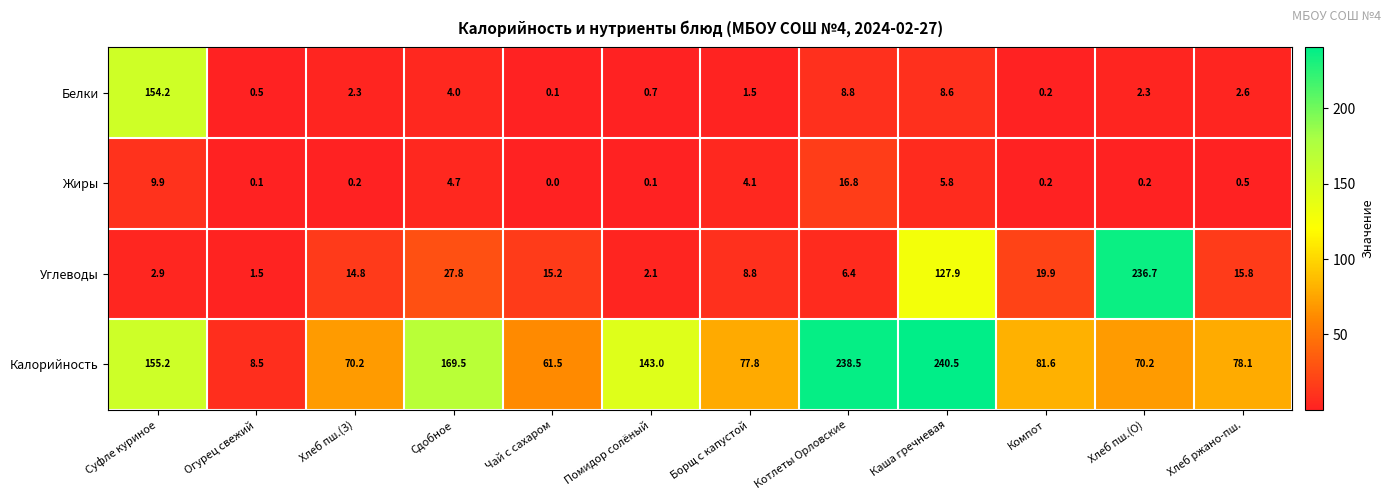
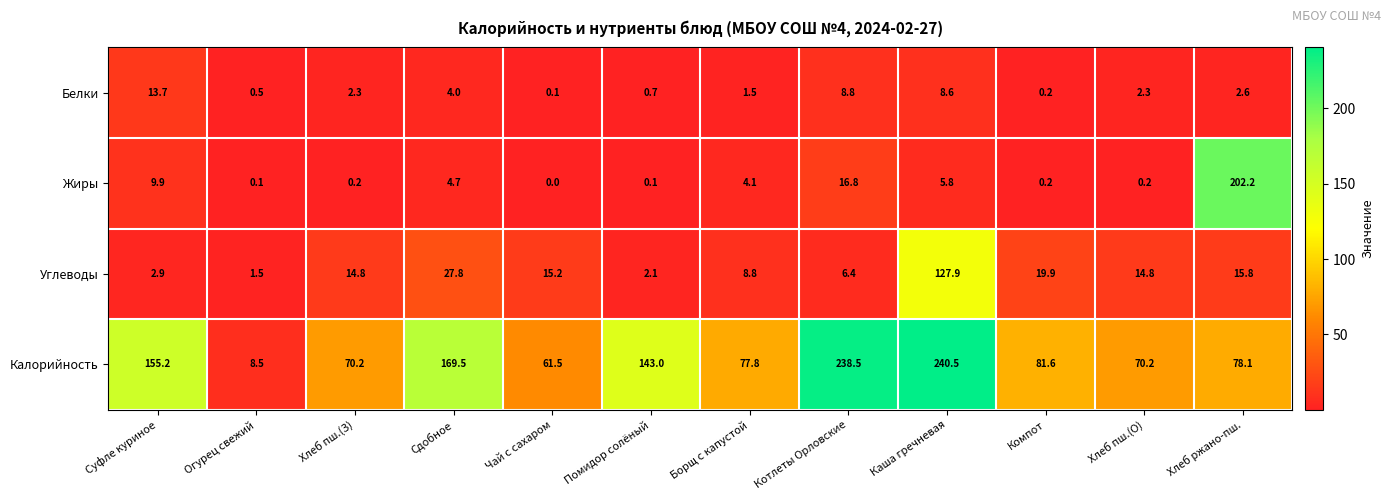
Белки, Суфле куриное: 154.2 -> 13.7
Жиры, Хлеб ржано-пш.: 0.5 -> 202.2
Углеводы, Хлеб пш.(О): 236.7 -> 14.8
